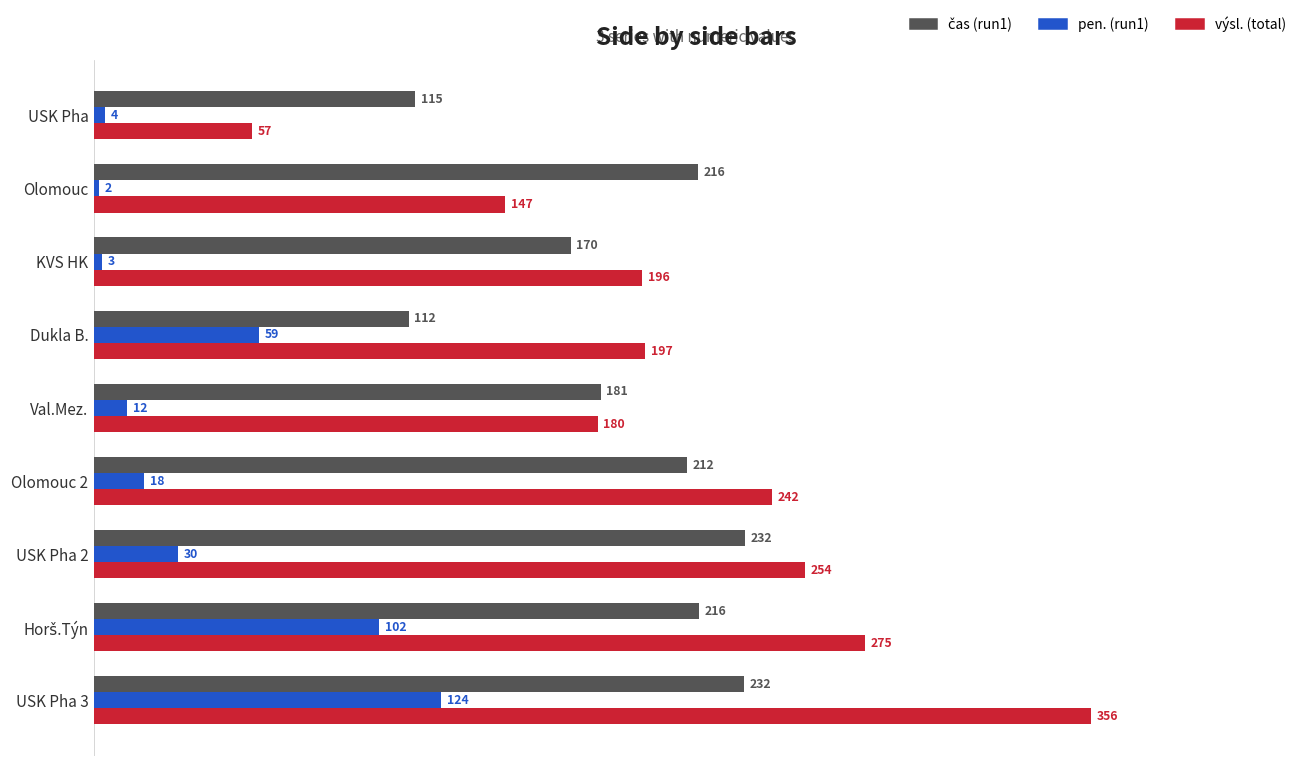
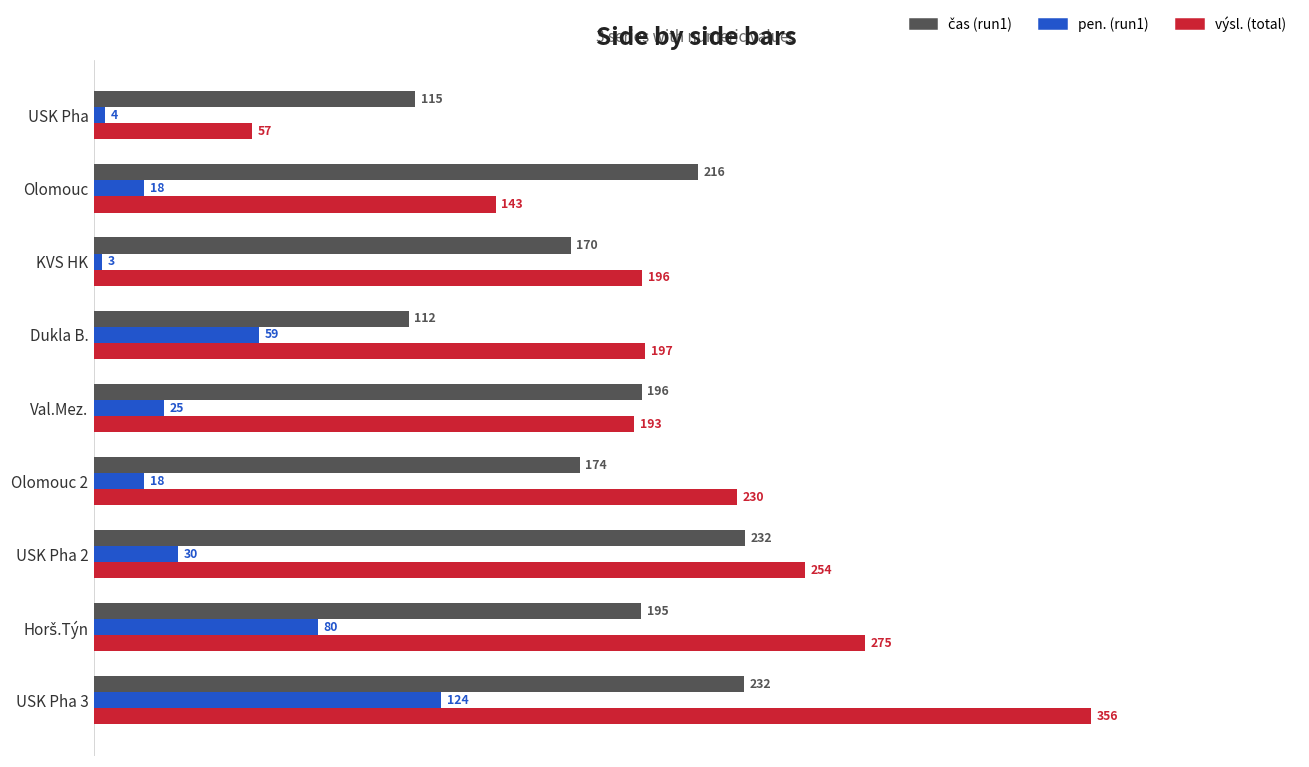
pen. (run1), Olomouc: 2 -> 18
výsl. (total), Olomouc: 147 -> 143
čas (run1), Val.Mez.: 181 -> 196
pen. (run1), Val.Mez.: 12 -> 25
výsl. (total), Val.Mez.: 180 -> 193
čas (run1), Olomouc 2: 212 -> 174
výsl. (total), Olomouc 2: 242 -> 230
čas (run1), Horš.Týn: 216 -> 195
pen. (run1), Horš.Týn: 102 -> 80
